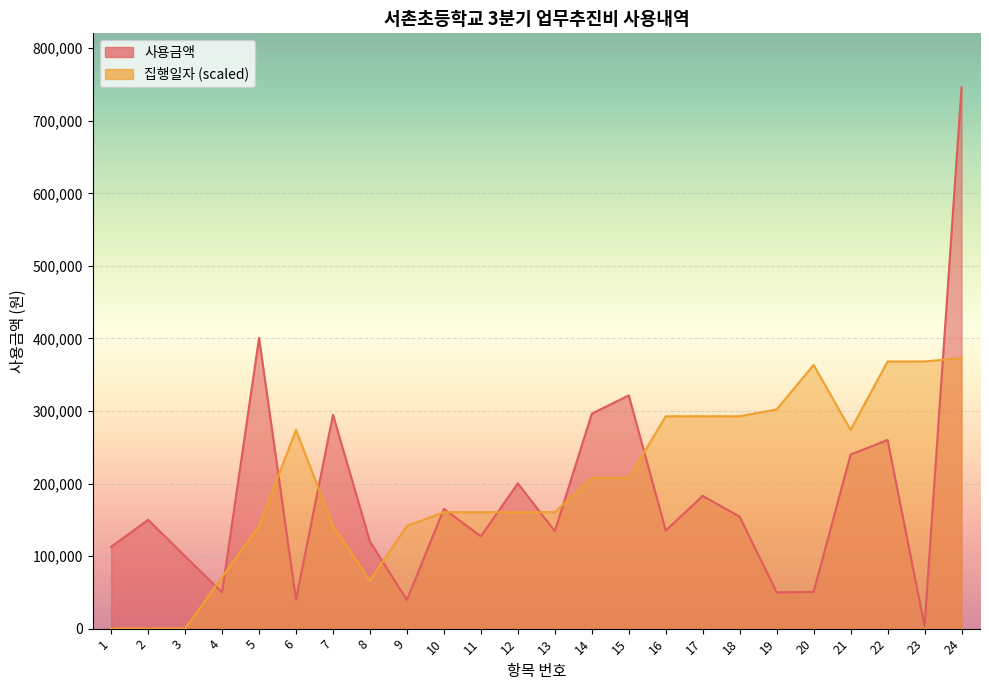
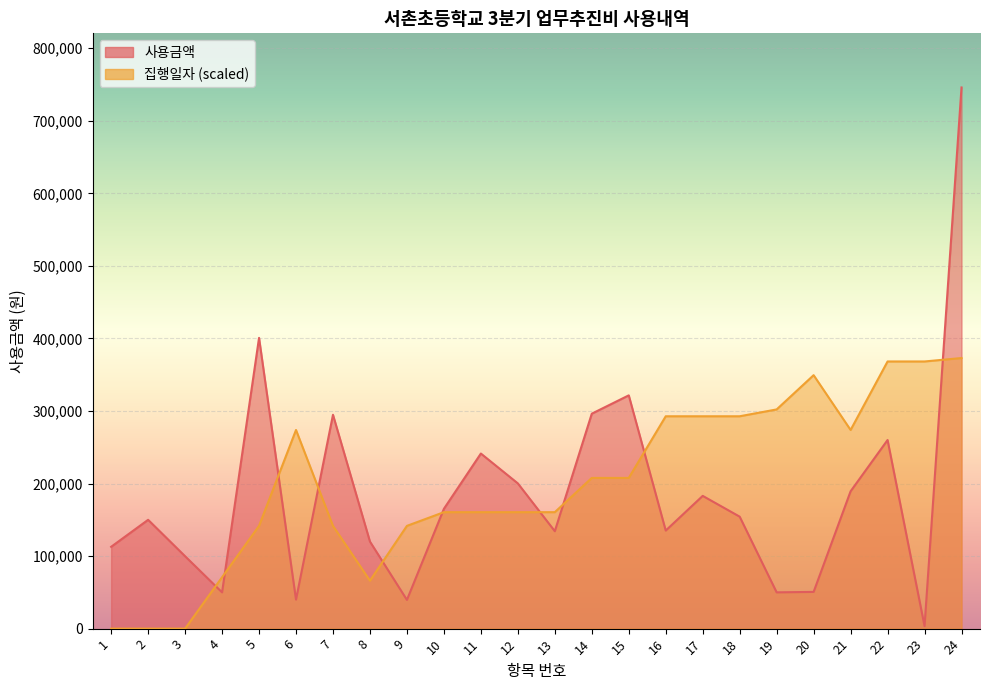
사용금액, 11: 130,000 -> 240,000
집행일자 (scaled), 20: 360,000 -> 350,000
사용금액, 21: 240,000 -> 190,000
